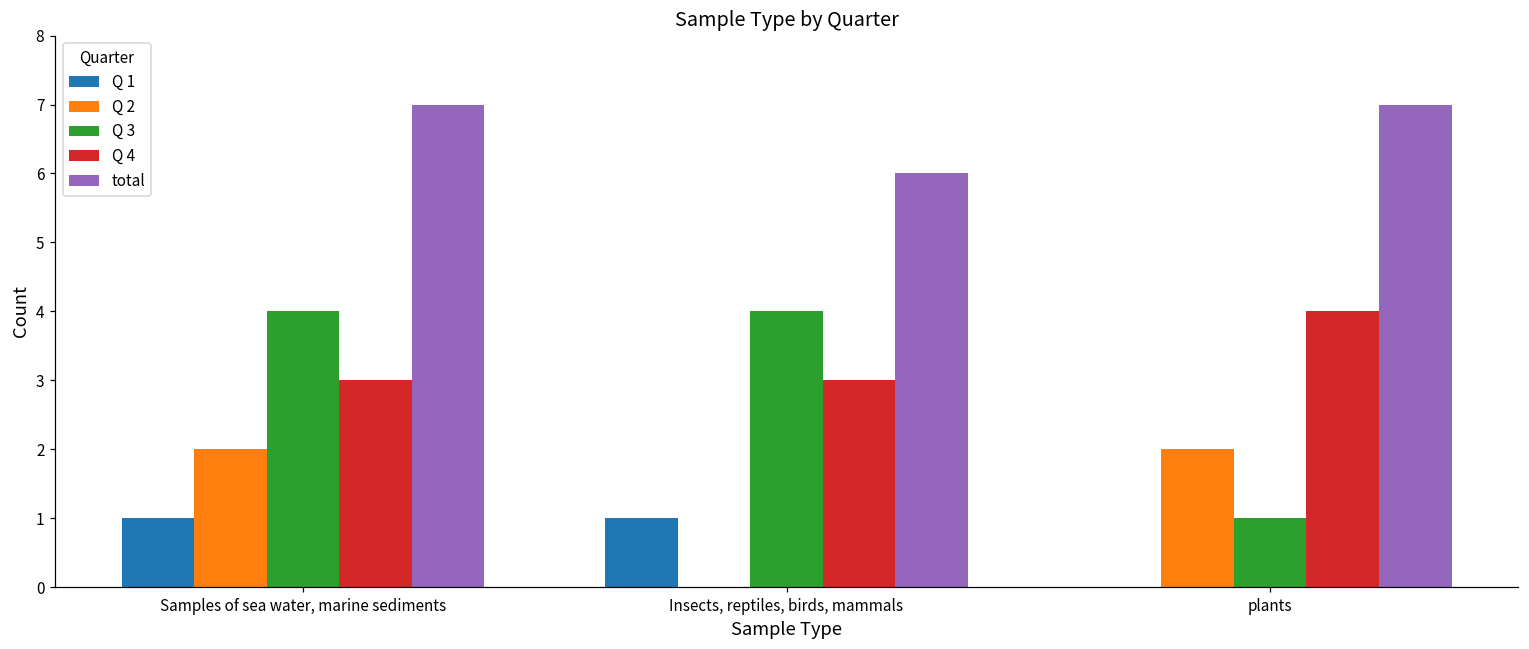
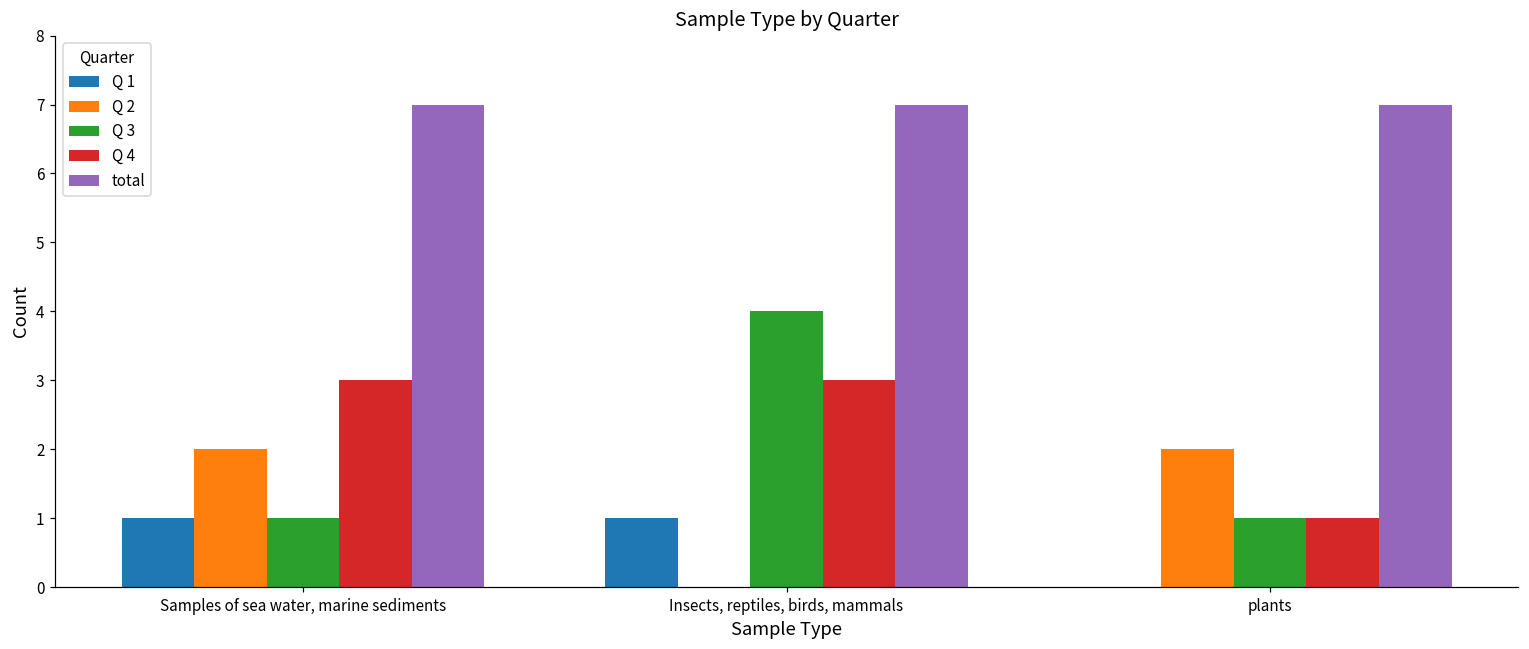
Q 3, Samples of sea water, marine sediments: 4 -> 1
total, Insects, reptiles, birds, mammals: 6 -> 7
Q 4, plants: 4 -> 1
